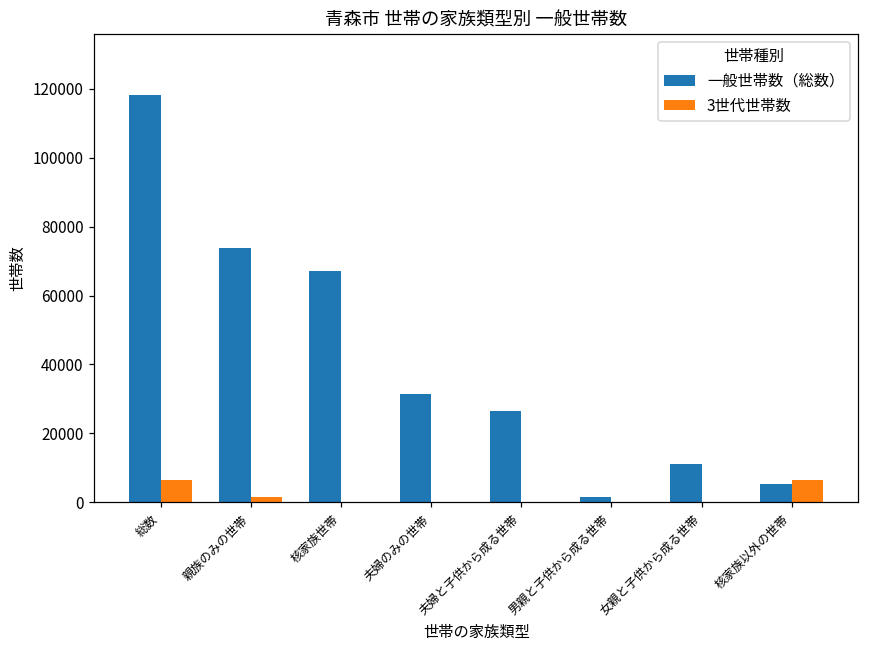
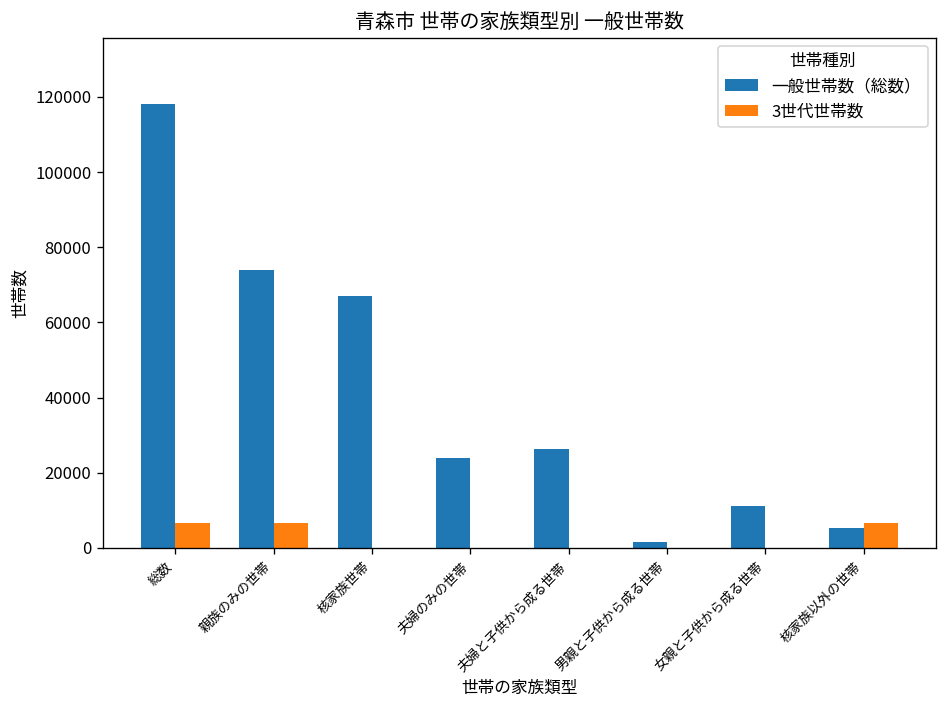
3世代世帯数, 親族のみの世帯: 2000 -> 7000
一般世帯数（総数）, 夫婦のみの世帯: 31000 -> 24000
